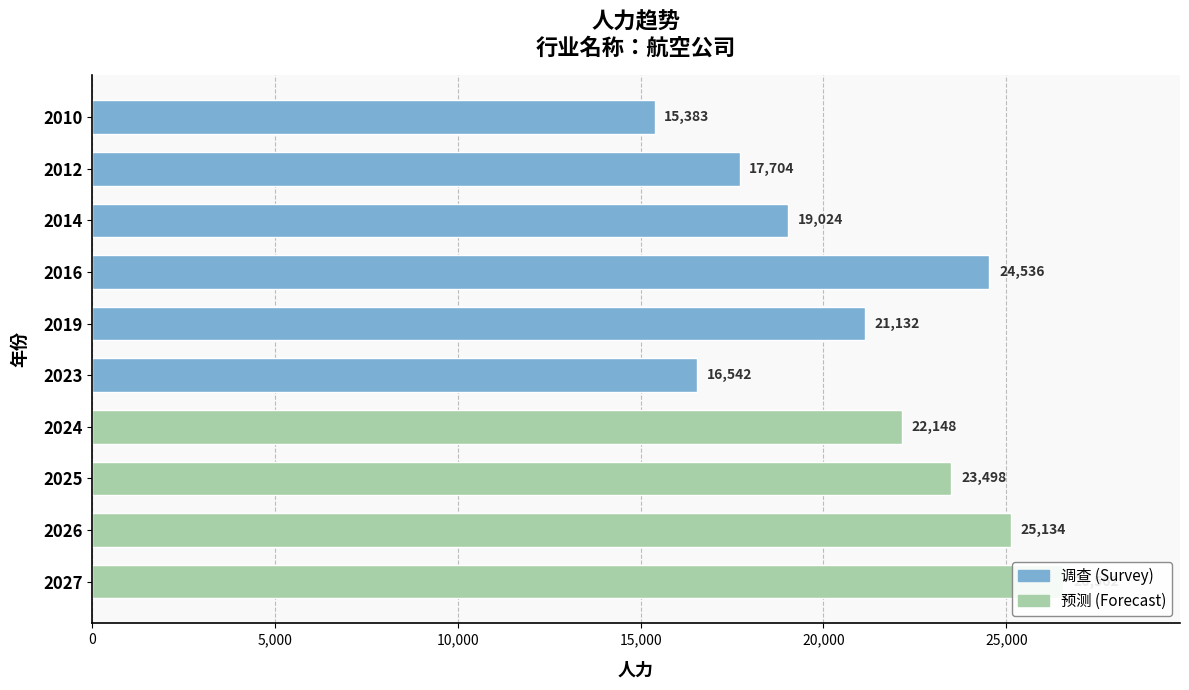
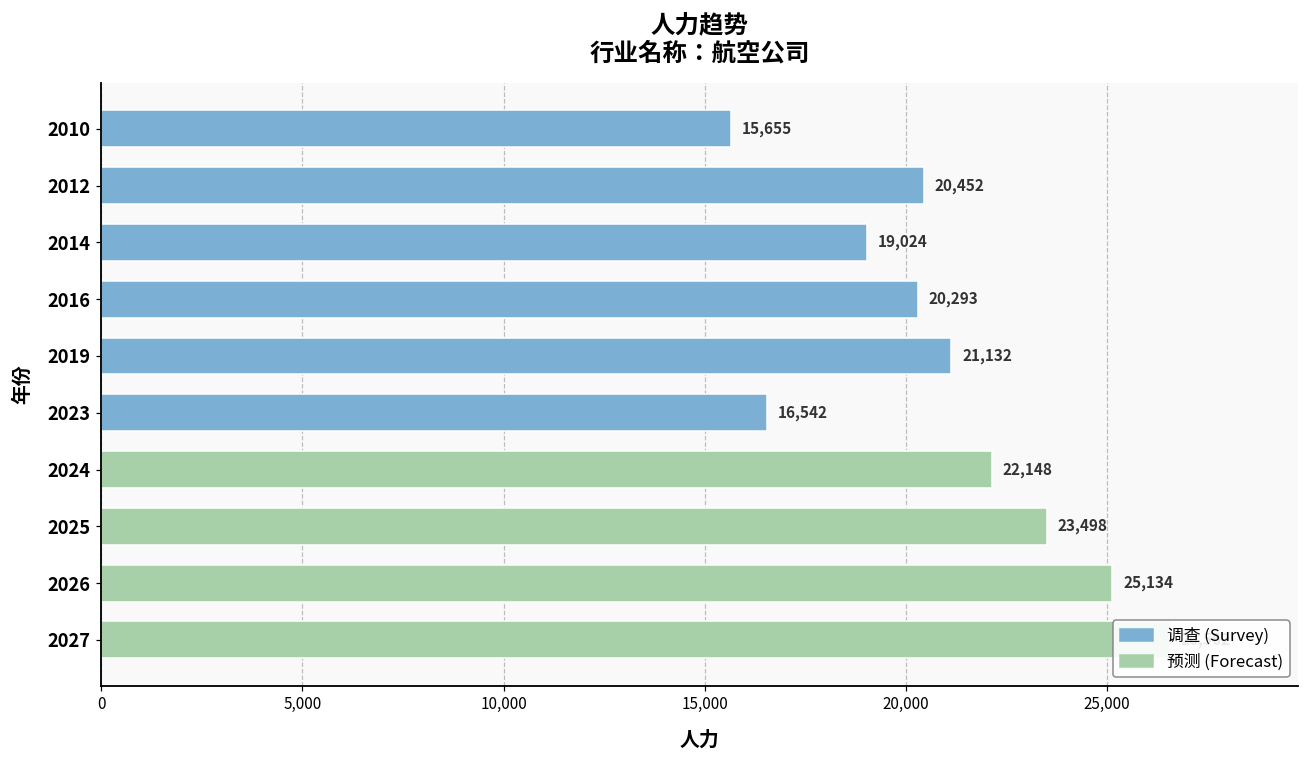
2010: 15,383 -> 15,655
2012: 17,704 -> 20,452
2016: 24,536 -> 20,293
